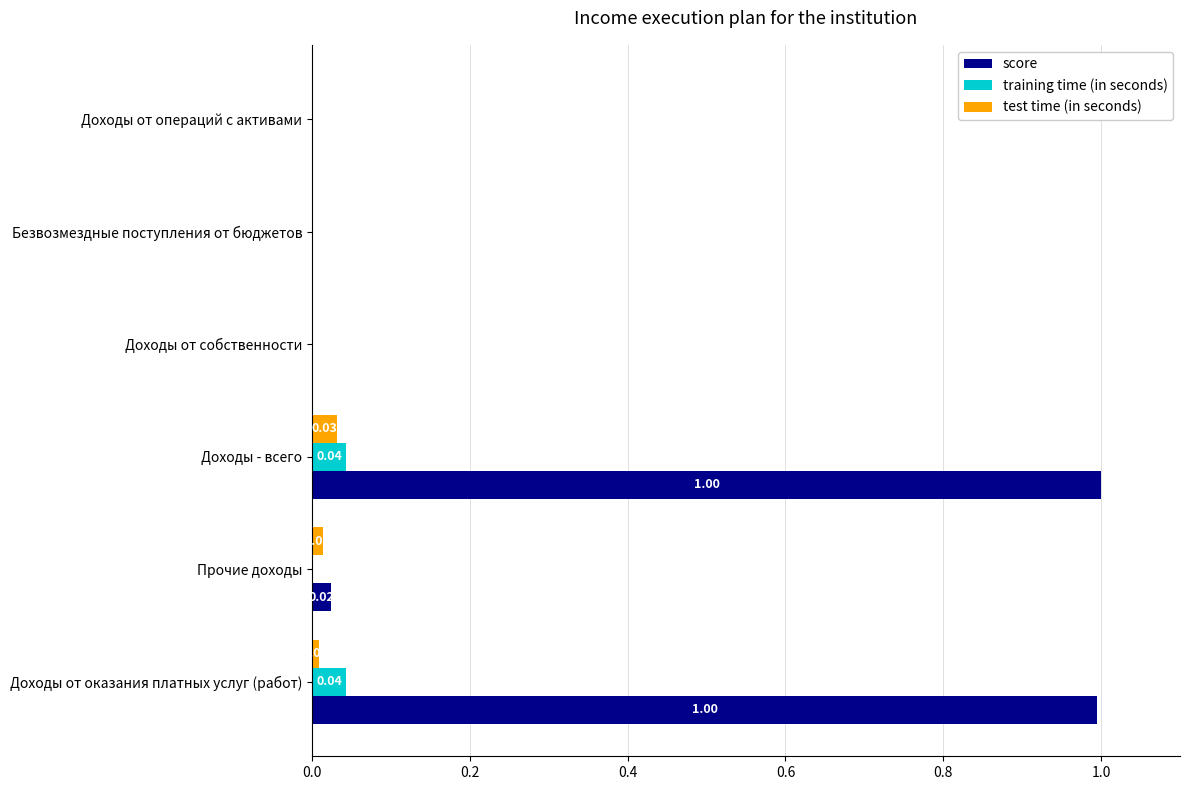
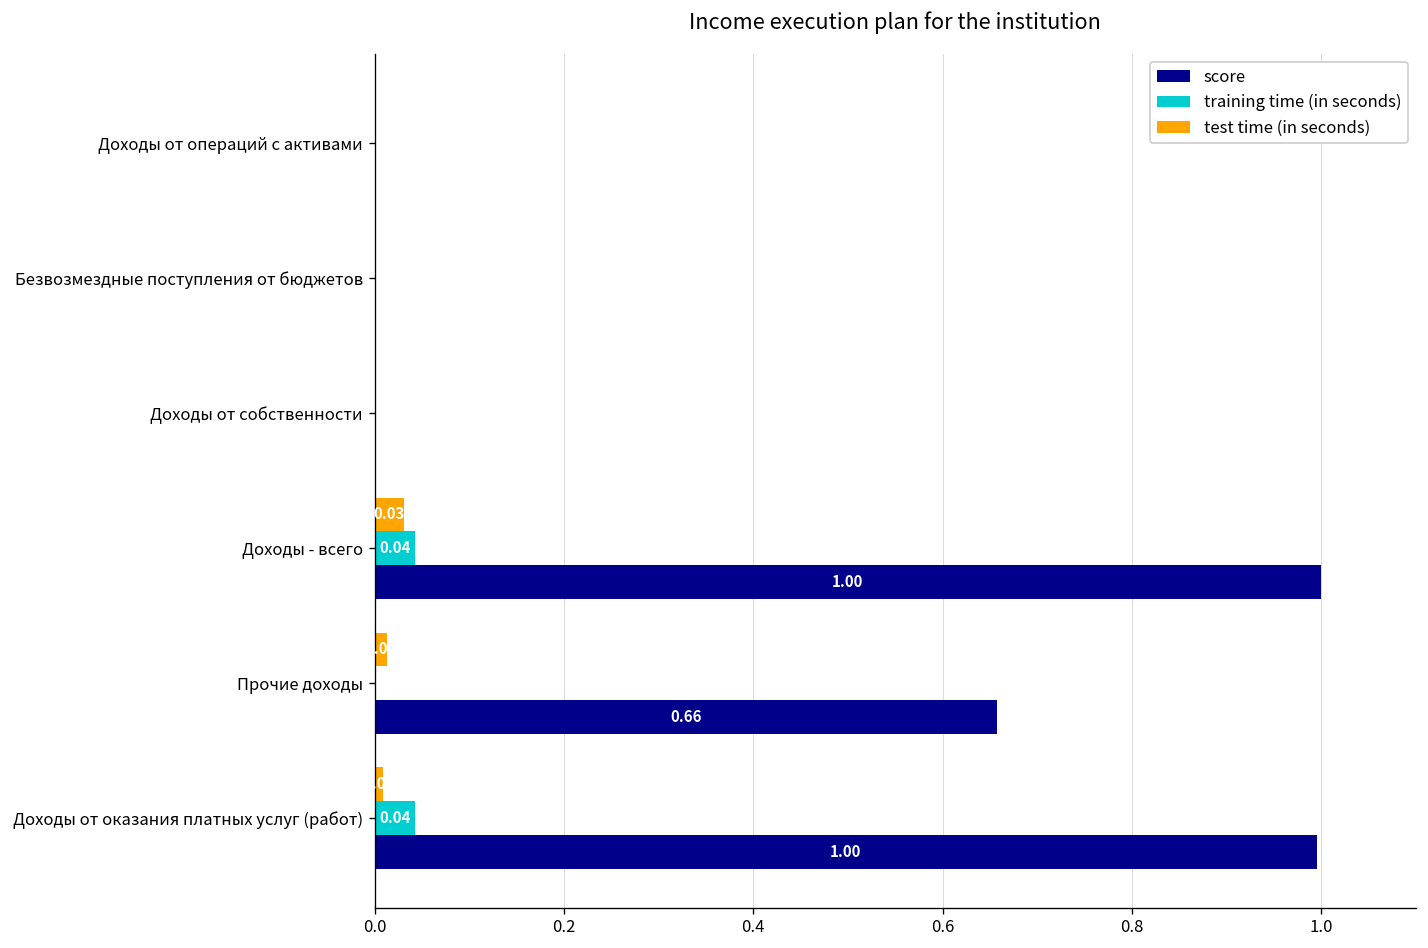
score, Прочие доходы: 0.02 -> 0.66
